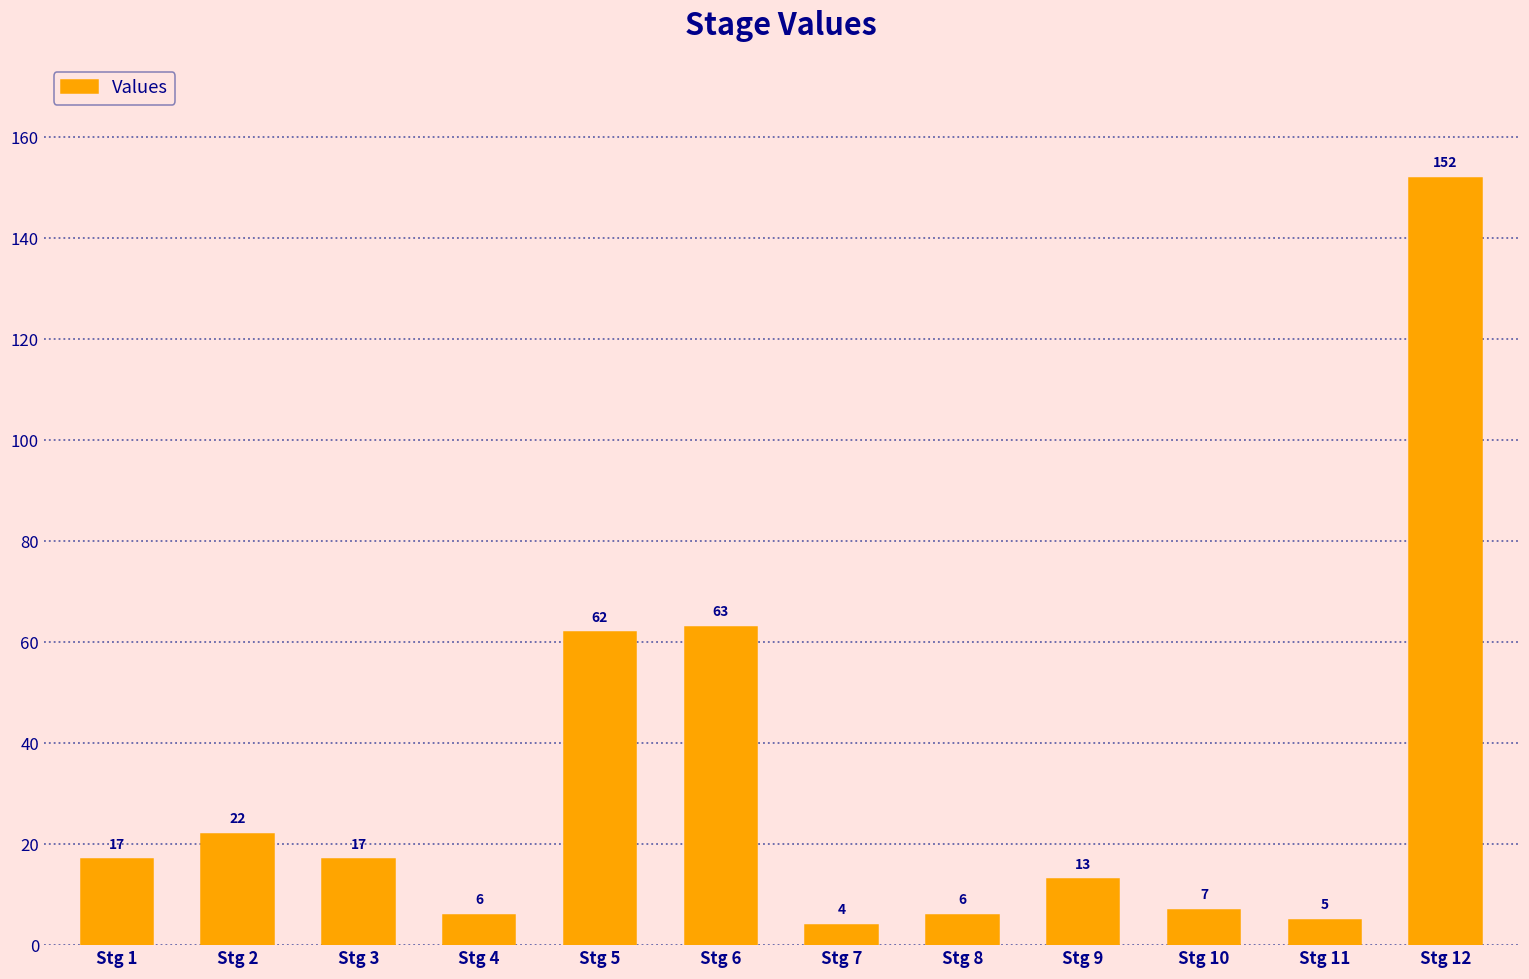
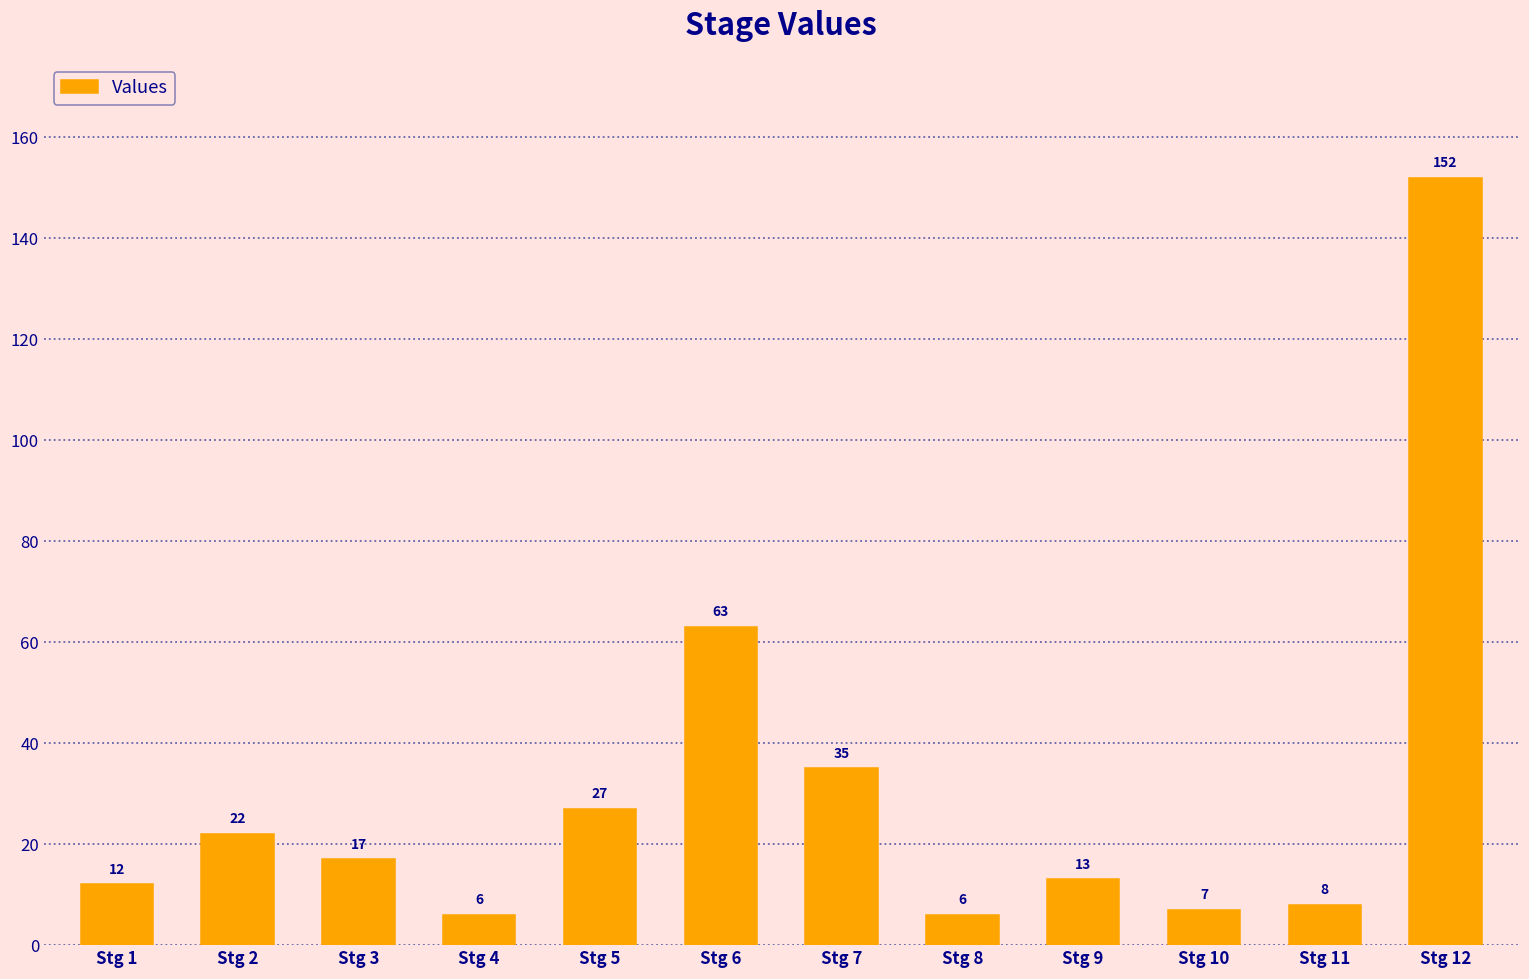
Stg 1: 17 -> 12
Stg 5: 62 -> 27
Stg 7: 4 -> 35
Stg 11: 5 -> 8
